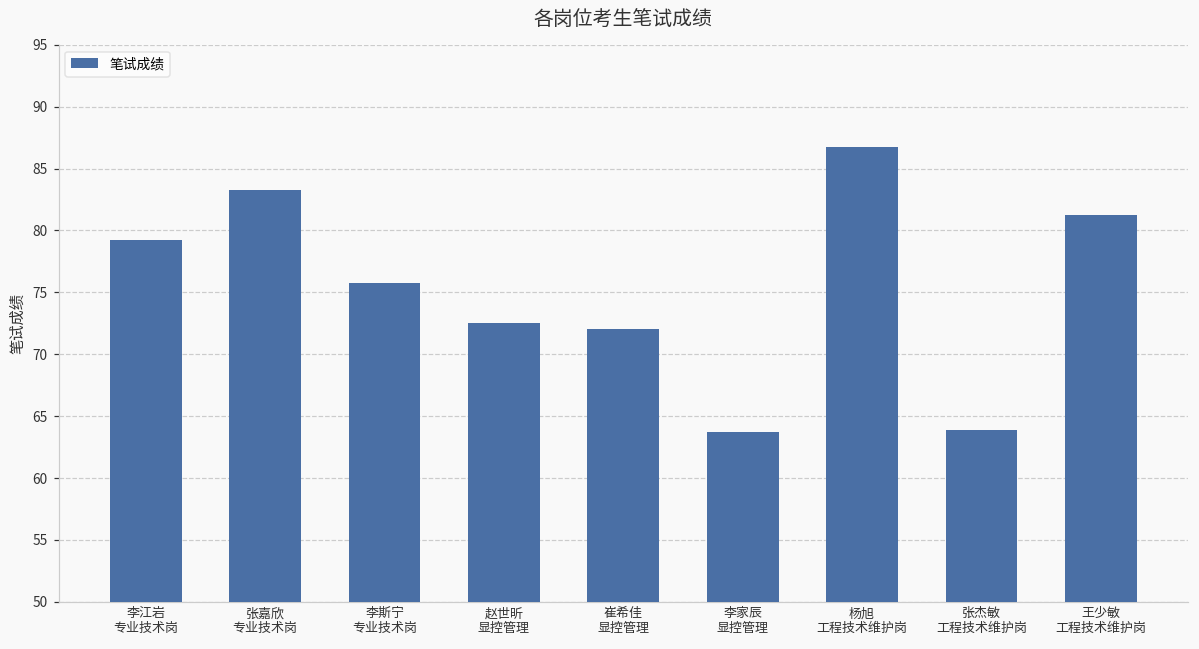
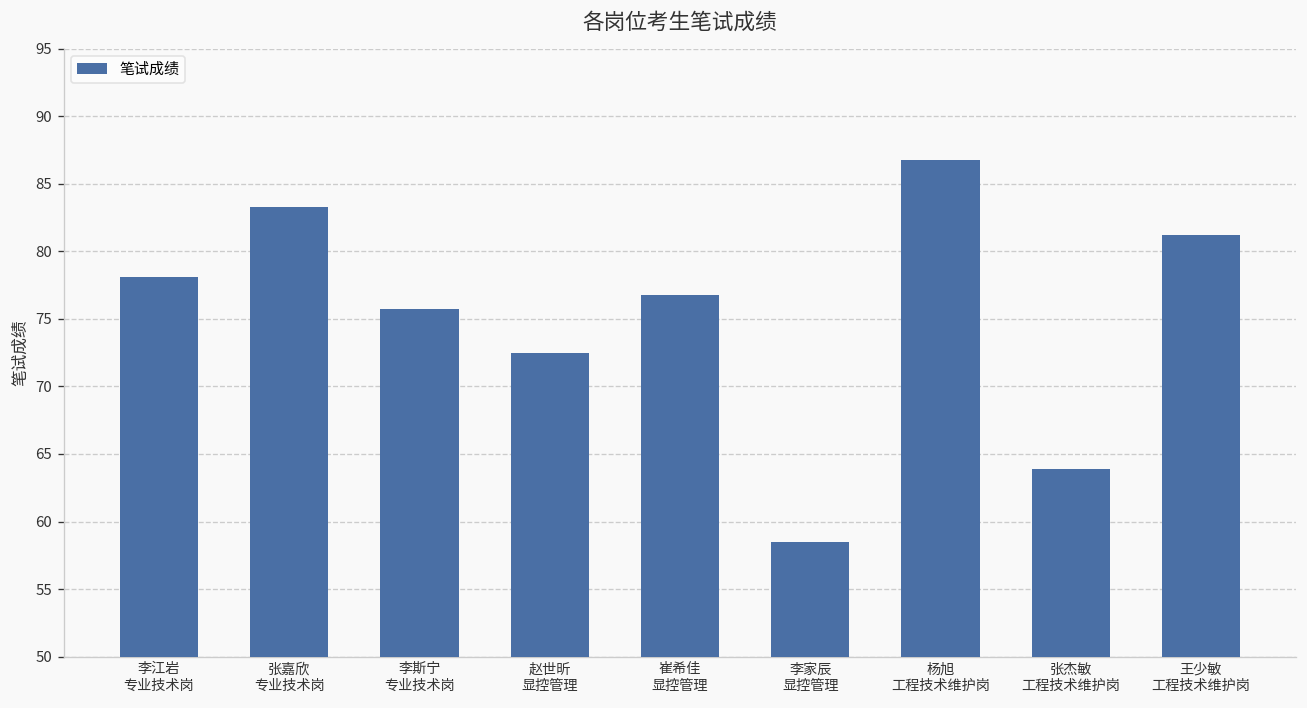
李江岩 专业技术岗: 79.3 -> 78.1
崔希佳 显控管理: 72.1 -> 76.8
李家辰 显控管理: 63.8 -> 58.5
